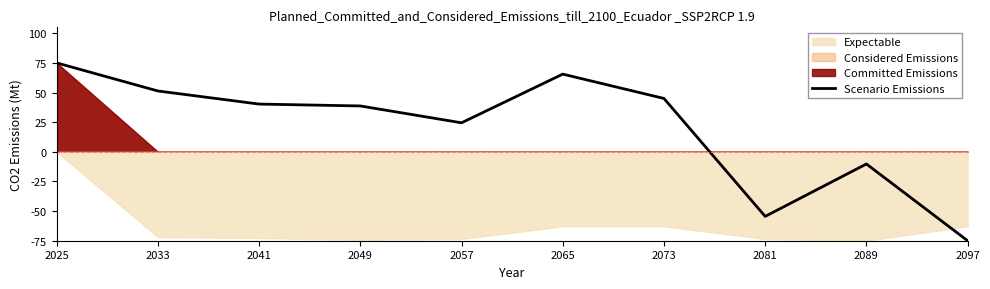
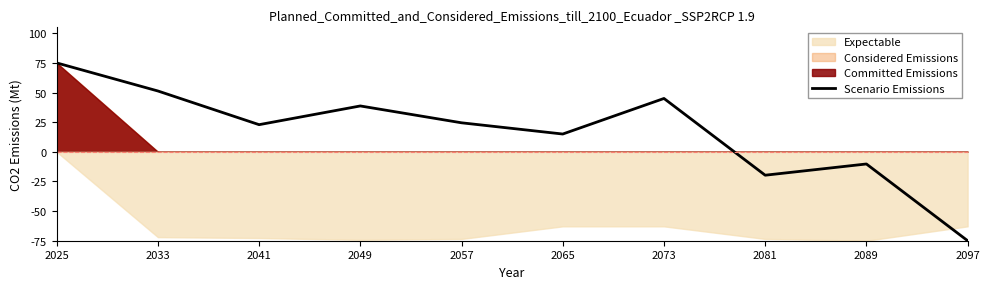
Scenario Emissions, 2041: 40 -> 23
Scenario Emissions, 2065: 66 -> 15
Scenario Emissions, 2081: -54 -> -20
